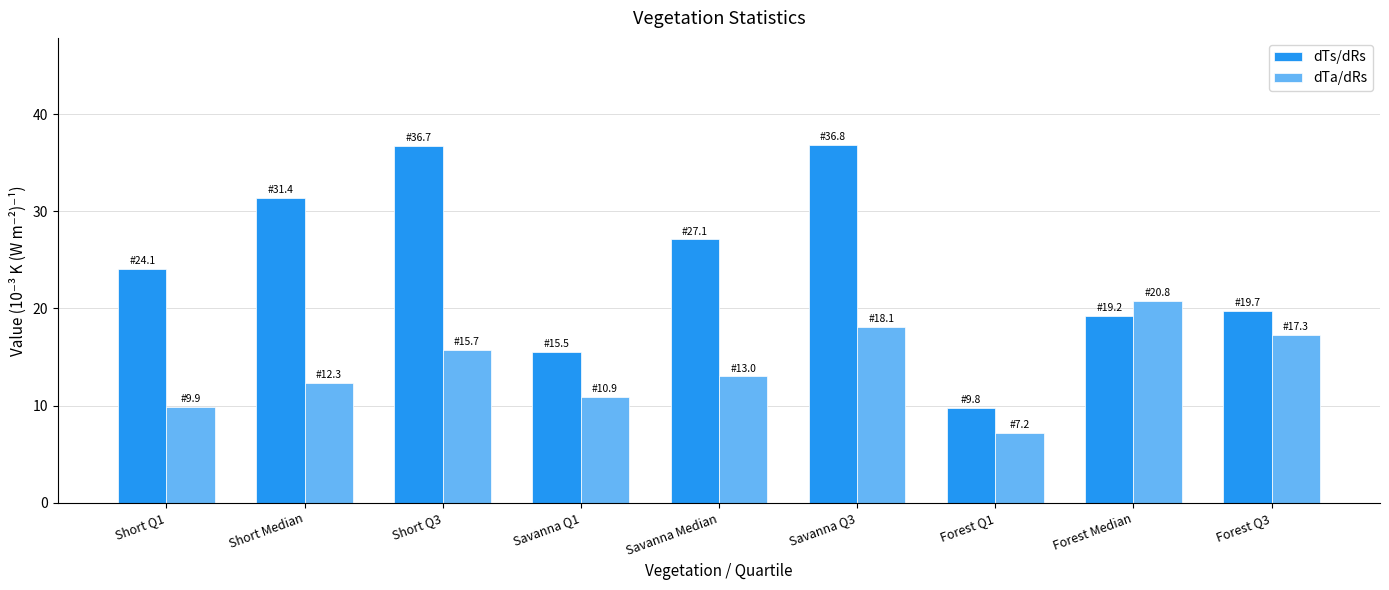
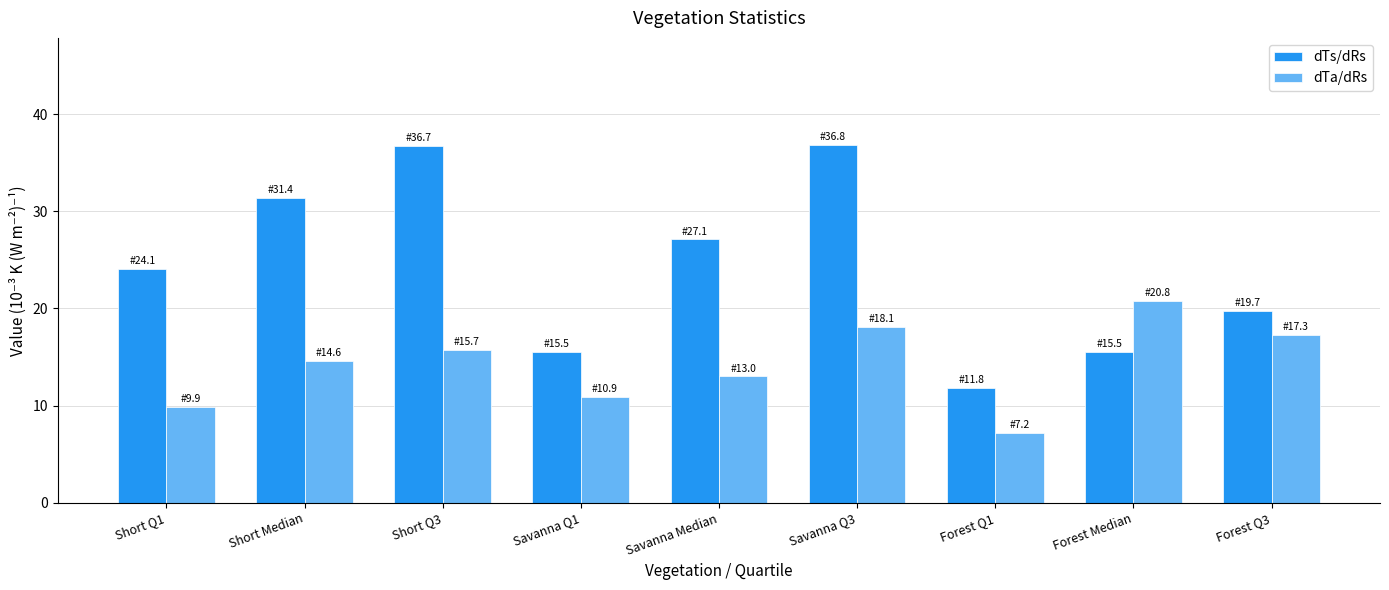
dTa/dRs, Short Median: 12.3 -> 14.6
dTs/dRs, Forest Q1: 9.8 -> 11.8
dTs/dRs, Forest Median: 19.2 -> 15.5
